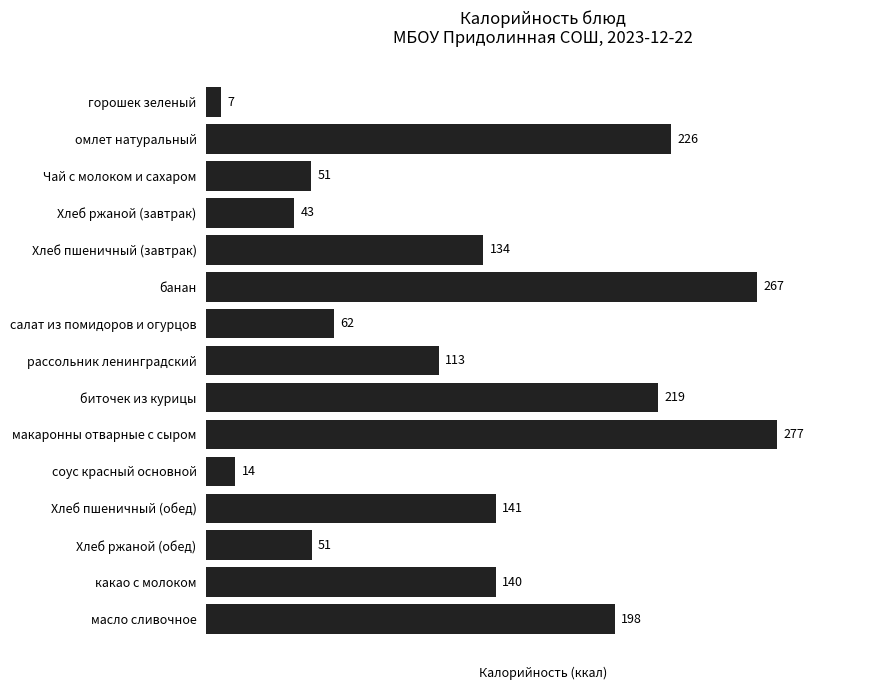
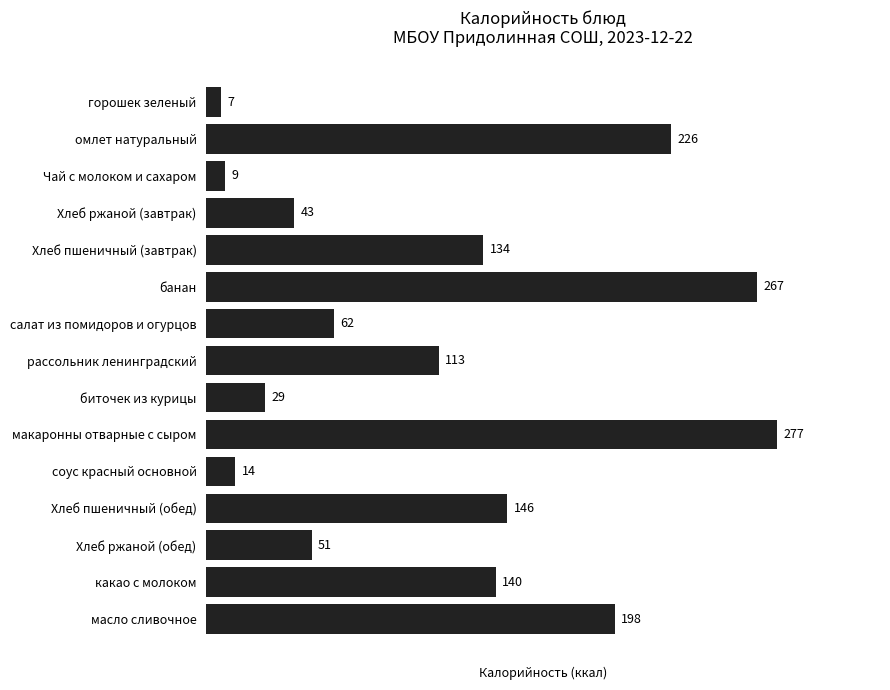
Чай с молоком и сахаром: 51 -> 9
биточек из курицы: 219 -> 29
Хлеб пшеничный (обед): 141 -> 146
